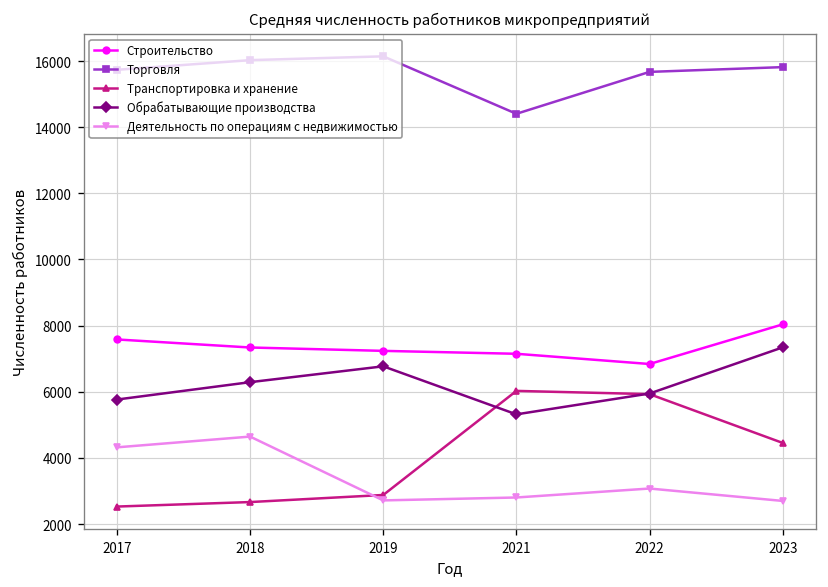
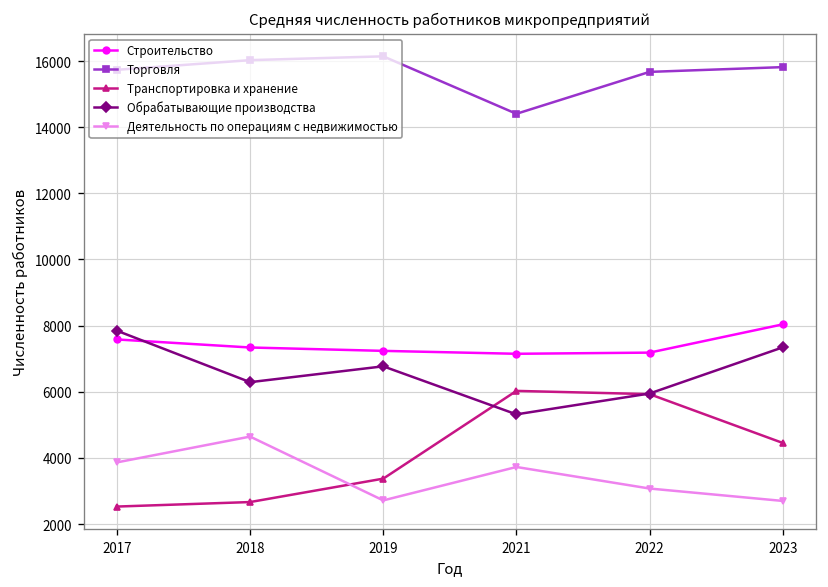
Обрабатывающие производства, 2017: 5800 -> 7800
Деятельность по операциям с недвижимостью, 2017: 4300 -> 3900
Транспортировка и хранение, 2019: 2900 -> 3400
Деятельность по операциям с недвижимостью, 2021: 2800 -> 3700
Строительство, 2022: 6800 -> 7200
